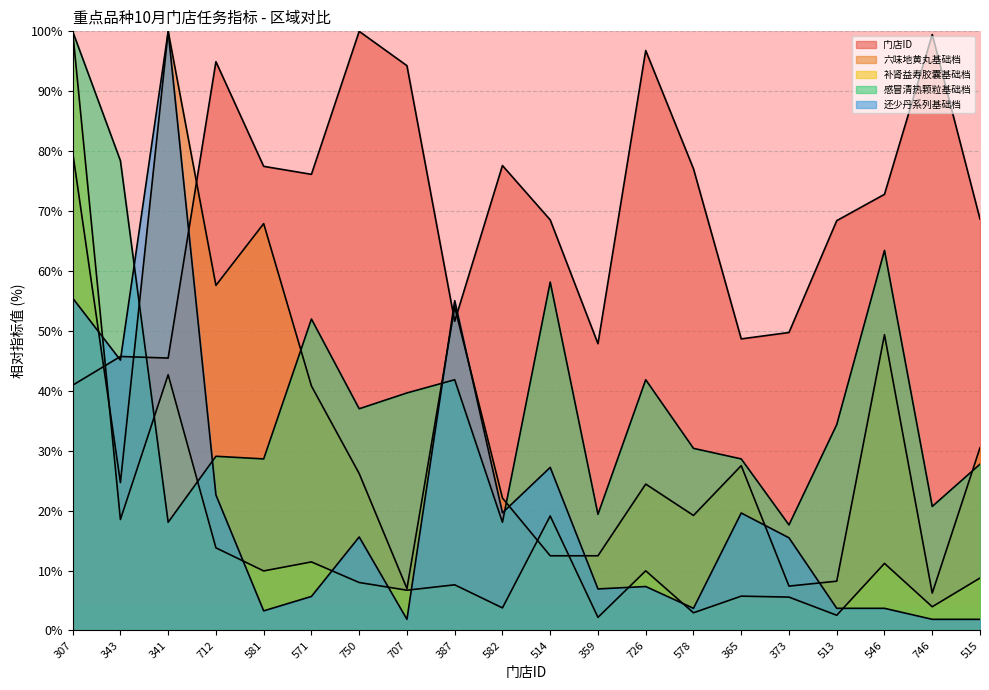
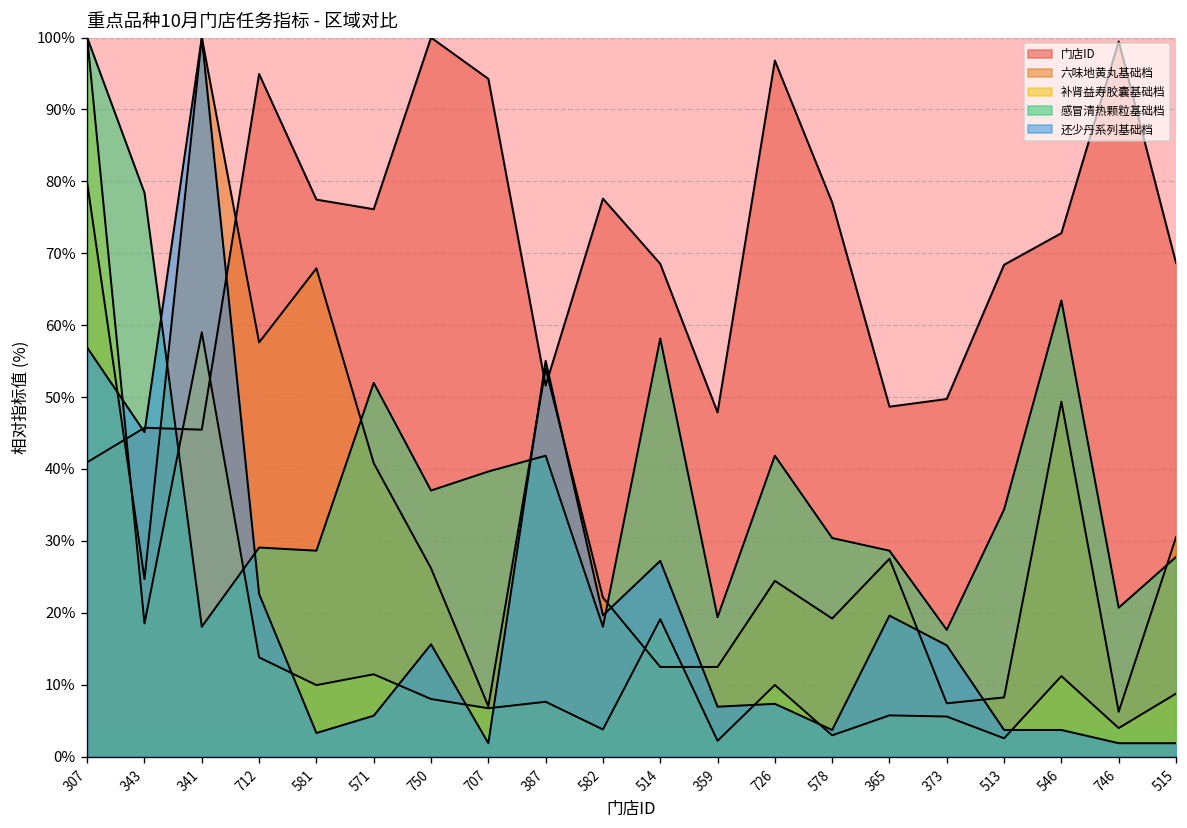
还少丹系列基础档, 307: 55% -> 57%
补肾益寿胶囊基础档, 341: 43% -> 59%
